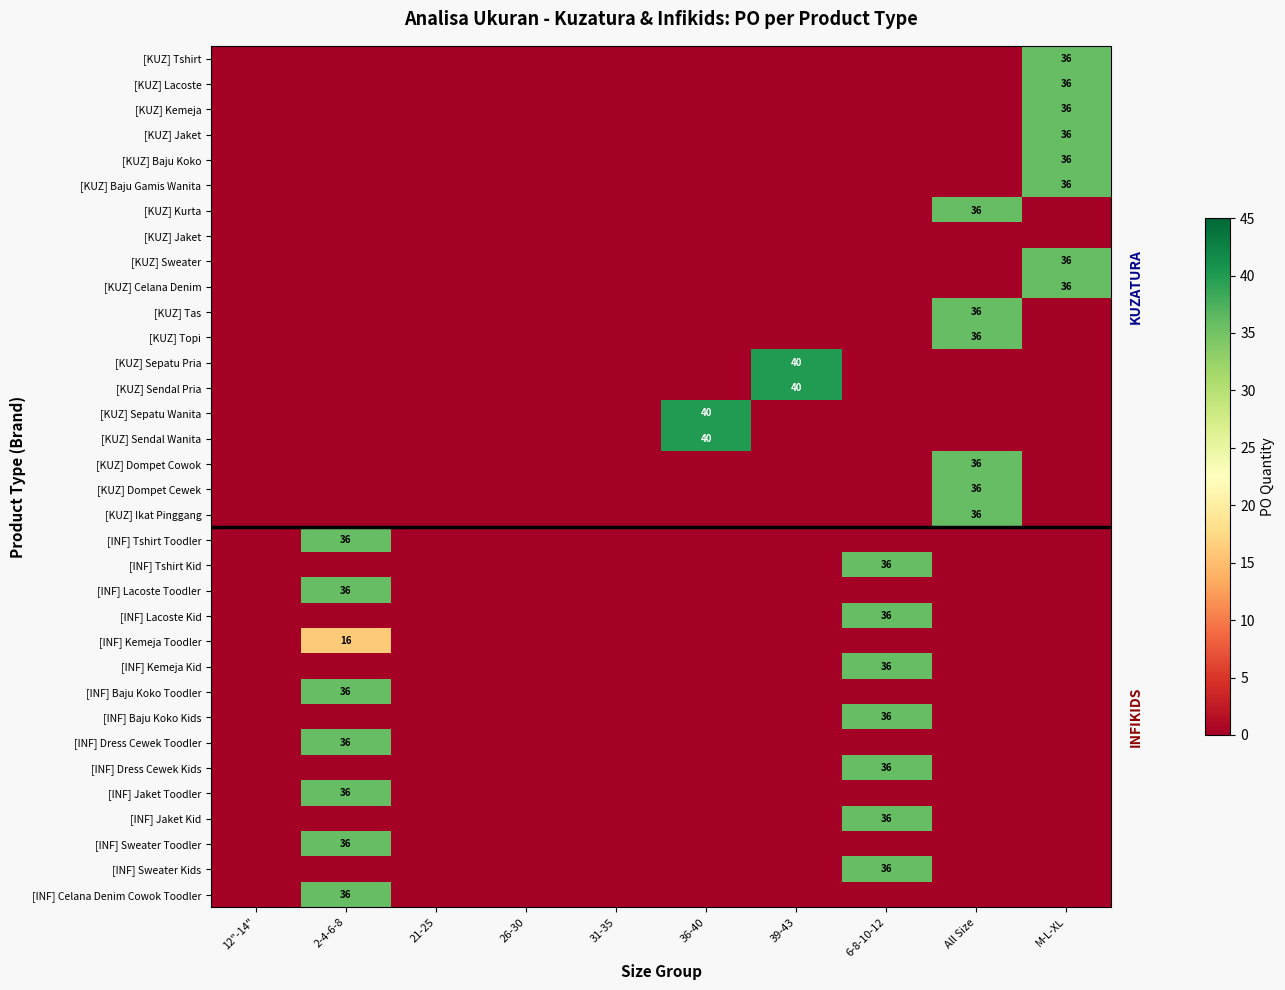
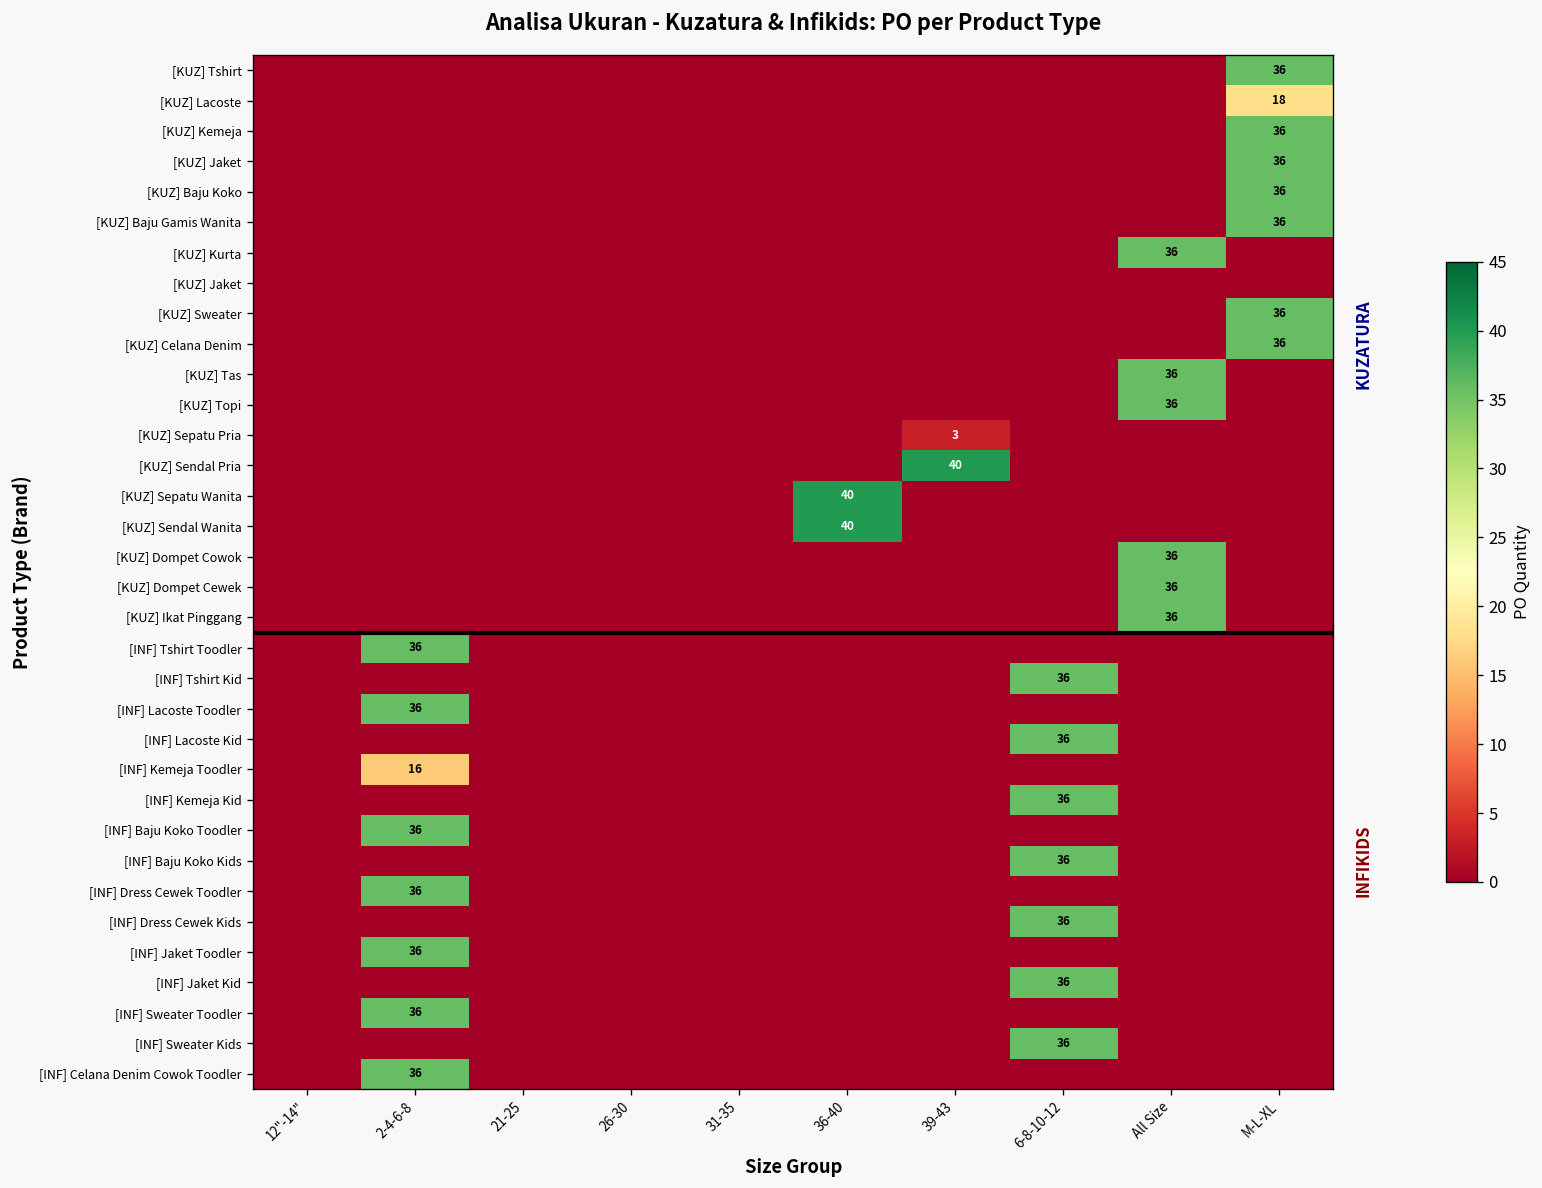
[KUZ] Lacoste, M-L-XL: 36 -> 18
[KUZ] Sepatu Pria, 39-43: 40 -> 3
